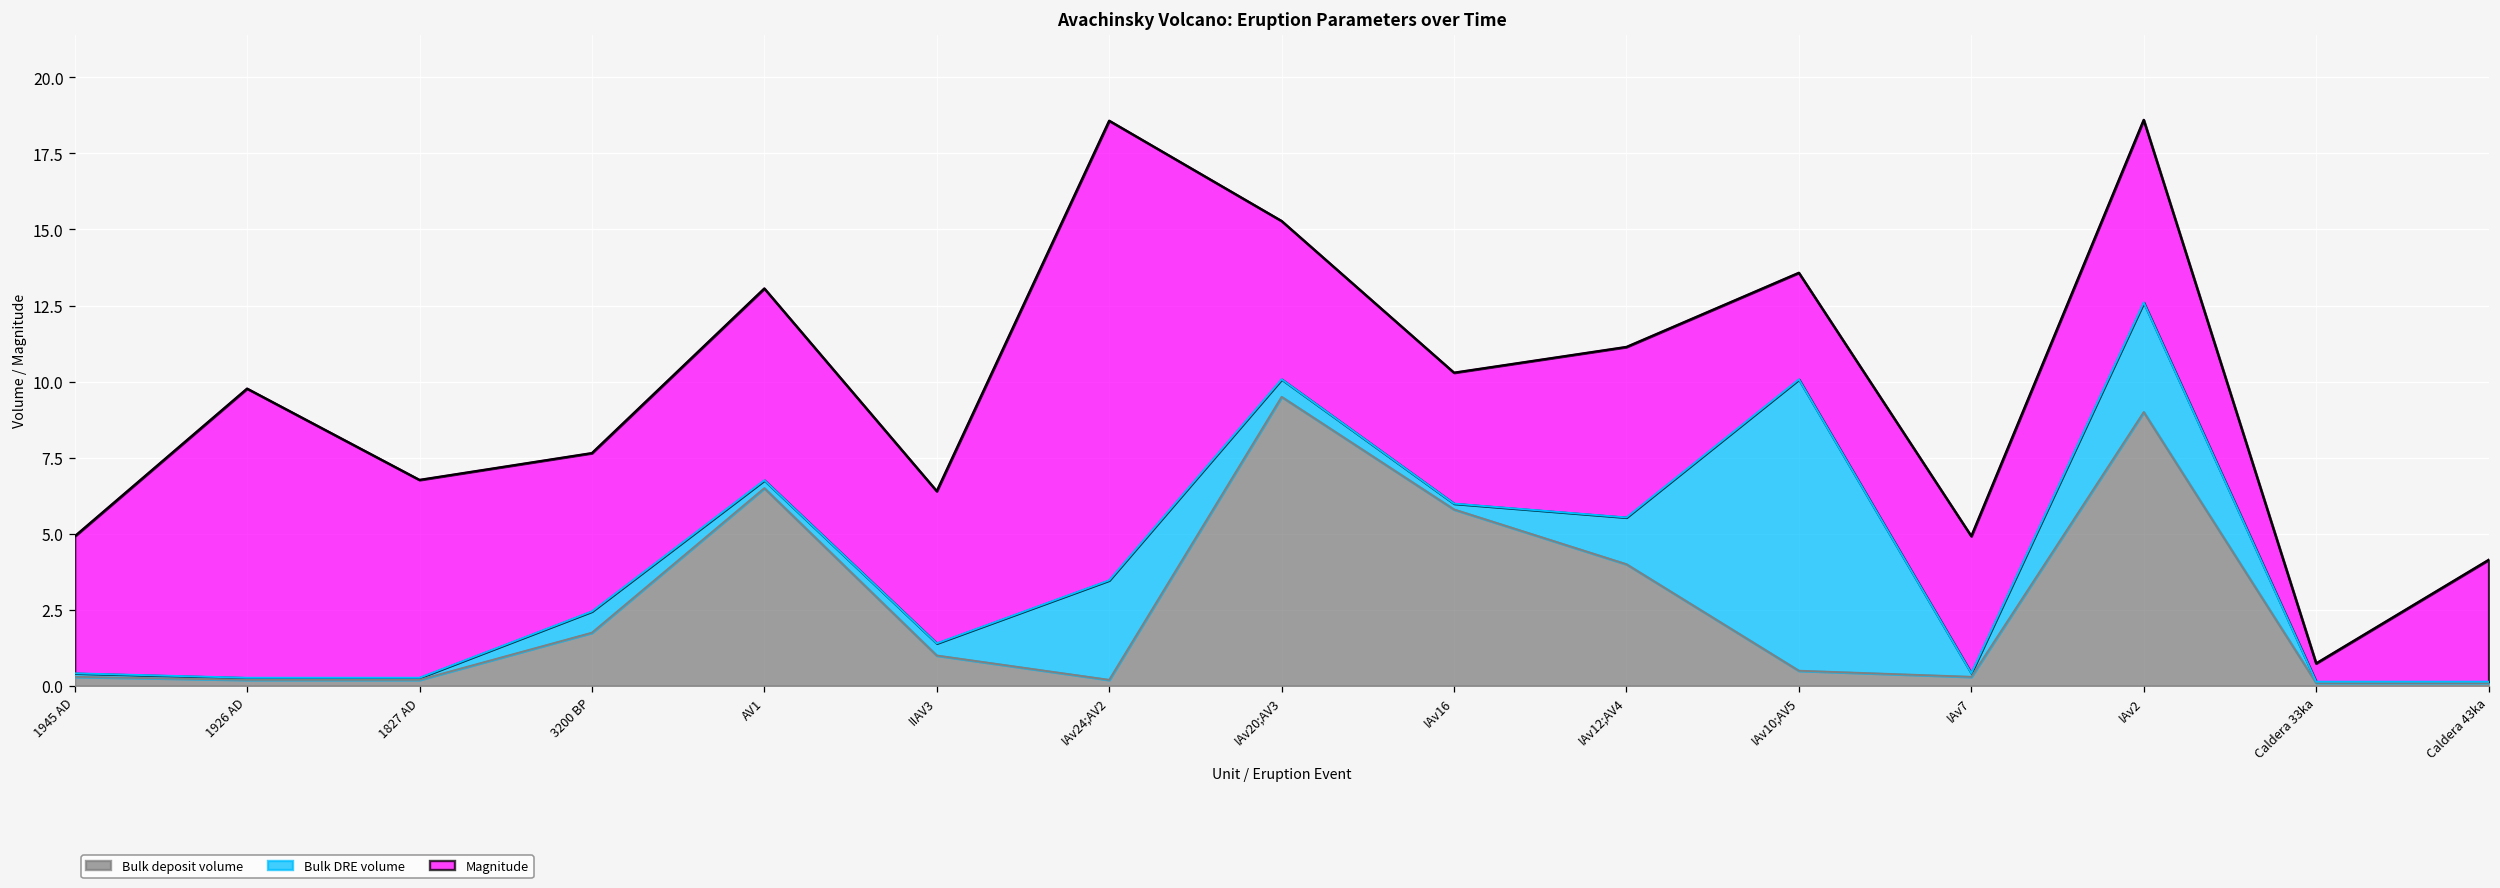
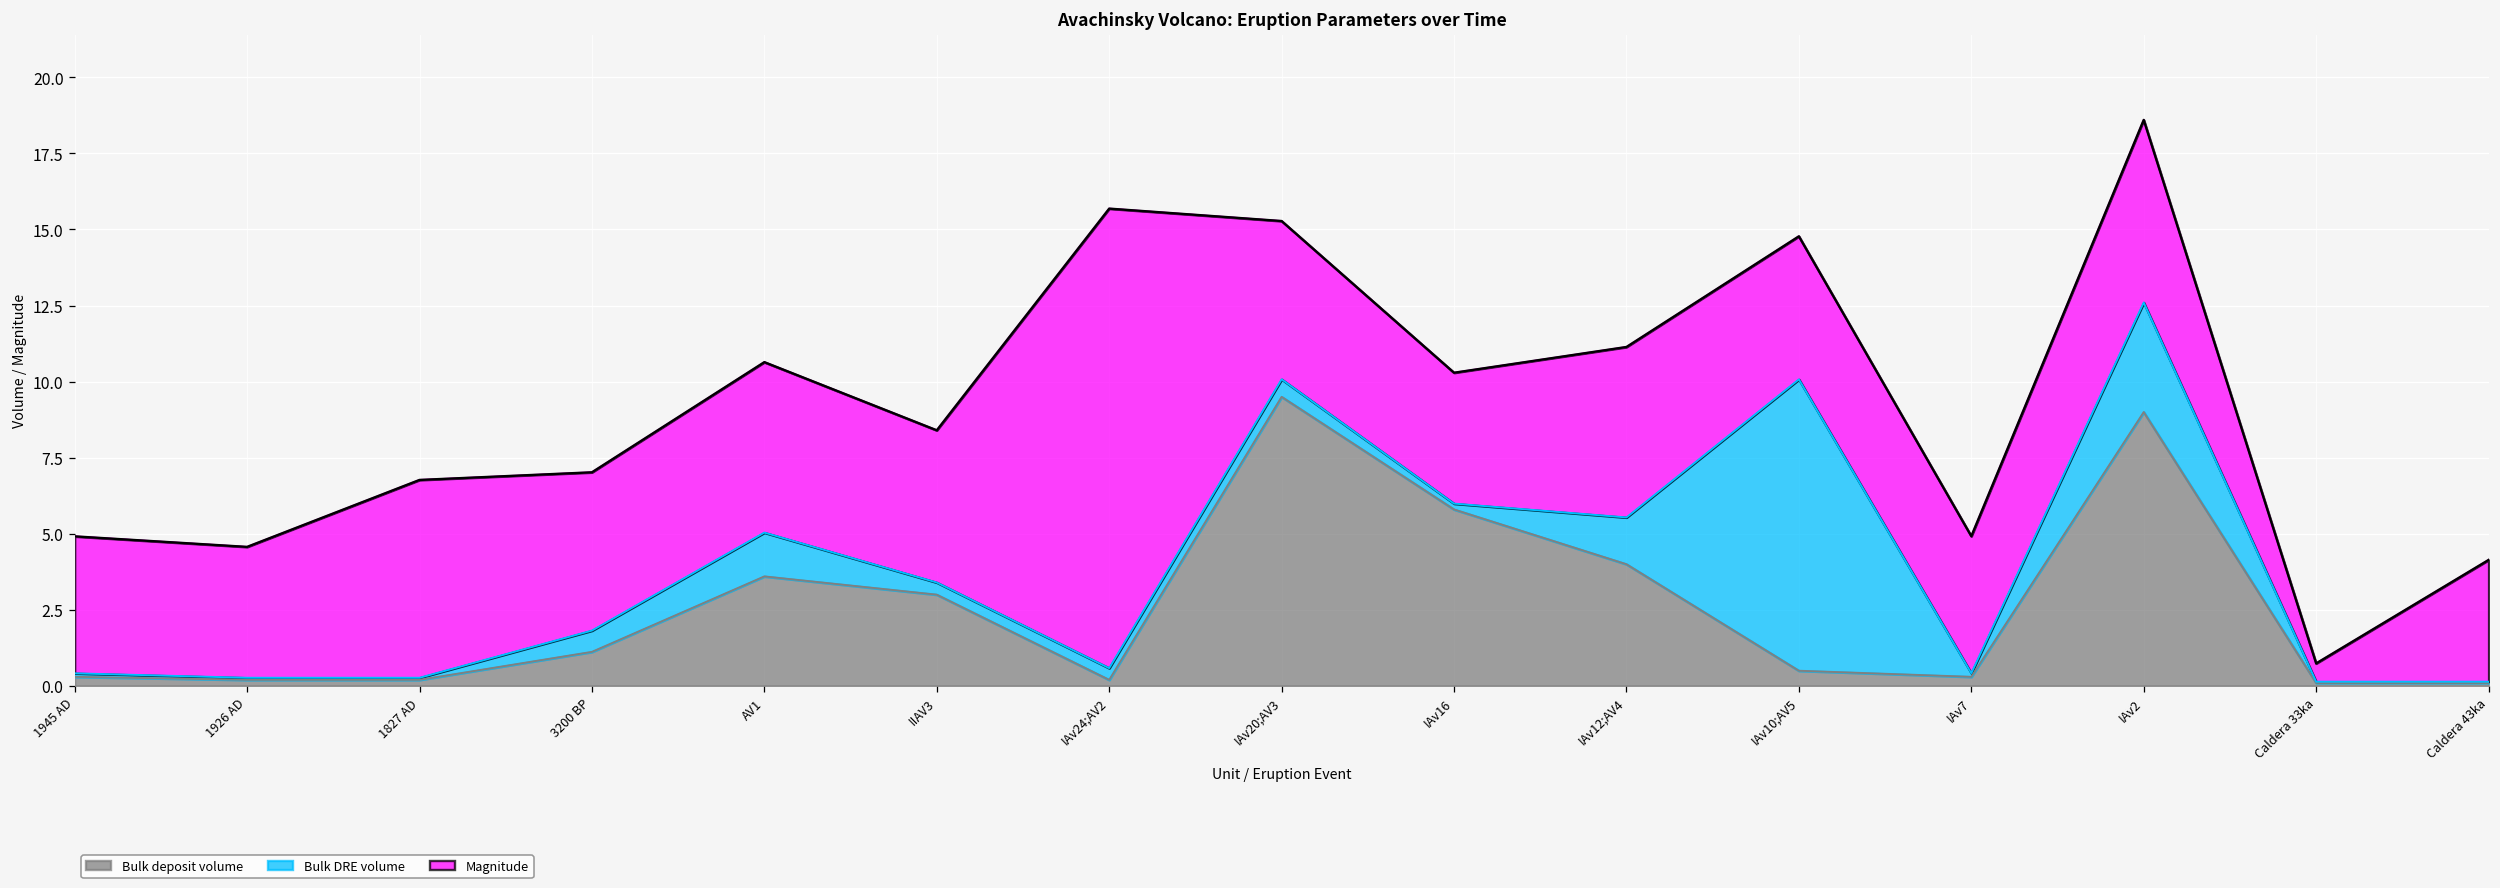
Magnitude, 1926 AD: 9.5 -> 4.3
Bulk deposit volume, 3200 BP: 1.8 -> 1.1
Bulk deposit volume, AV1: 6.5 -> 3.6
Bulk DRE volume, AV1: 0.3 -> 1.4
Magnitude, AV1: 6.3 -> 5.6
Bulk deposit volume, IIAV3: 1 -> 3
Bulk DRE volume, IAv24;AV2: 3.3 -> 0.4
Magnitude, IAv10;AV5: 3.5 -> 4.7
